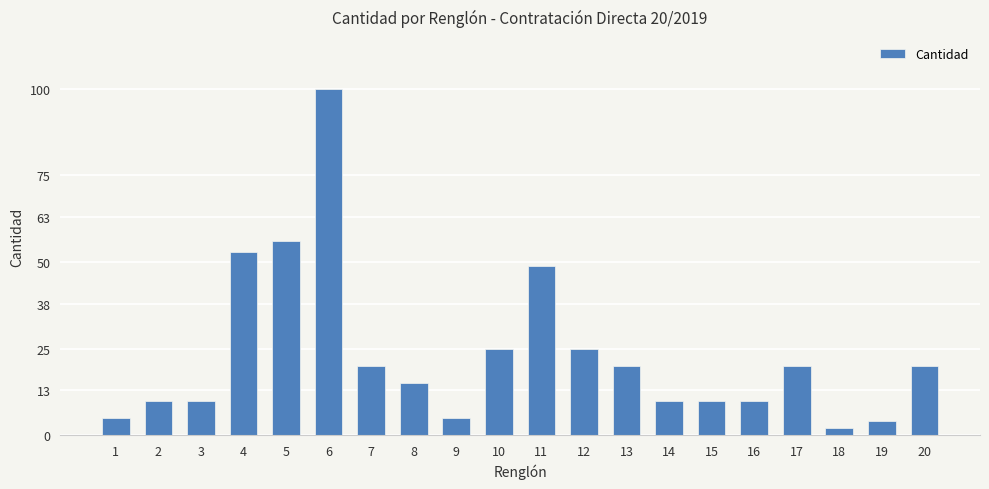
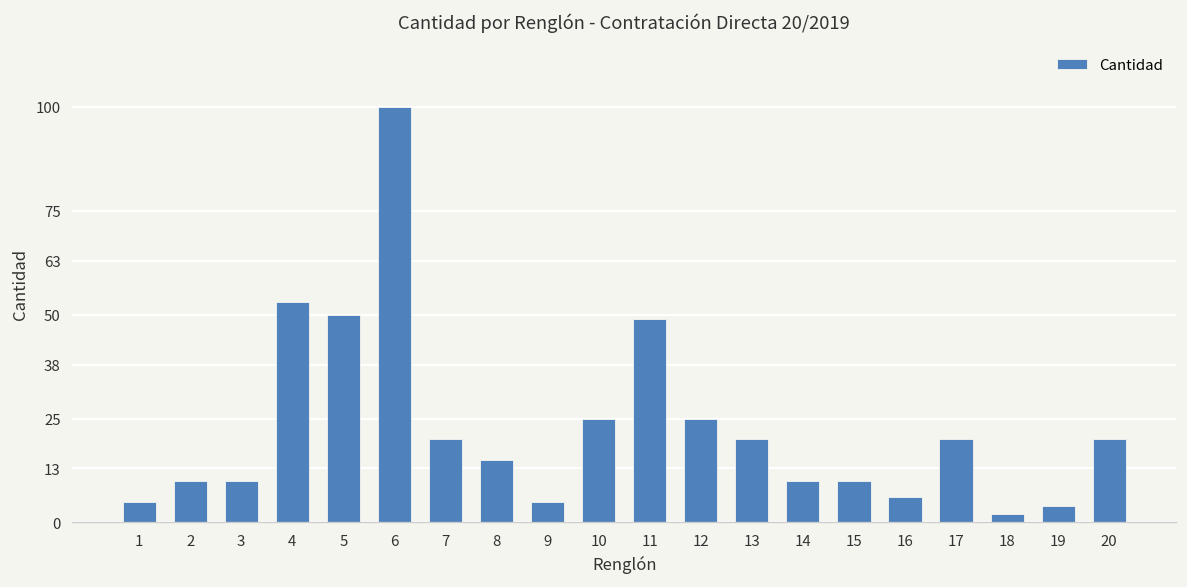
5: 56 -> 50
16: 10 -> 6
